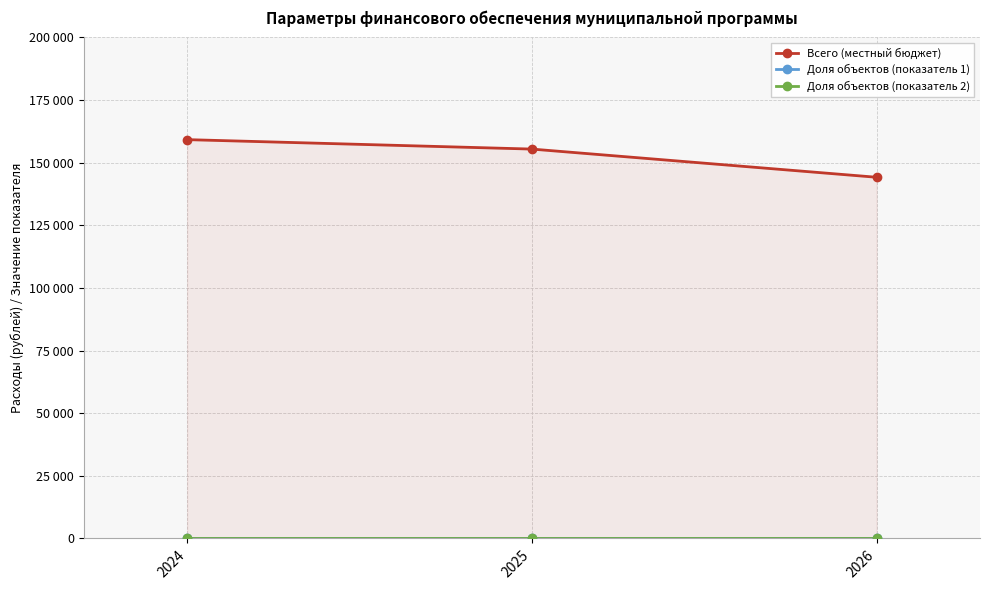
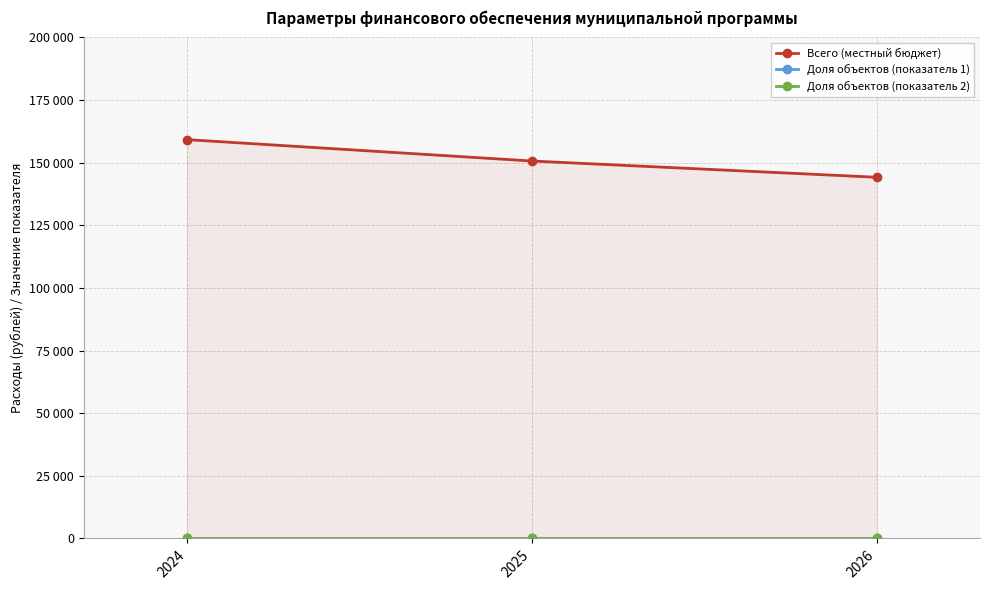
Всего (местный бюджет), 2025: 155000 -> 151000
